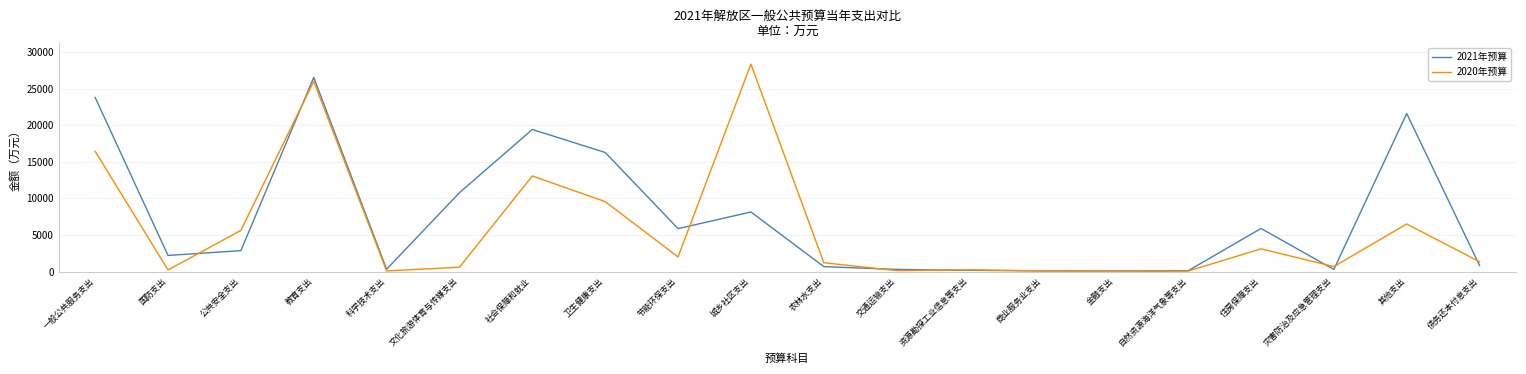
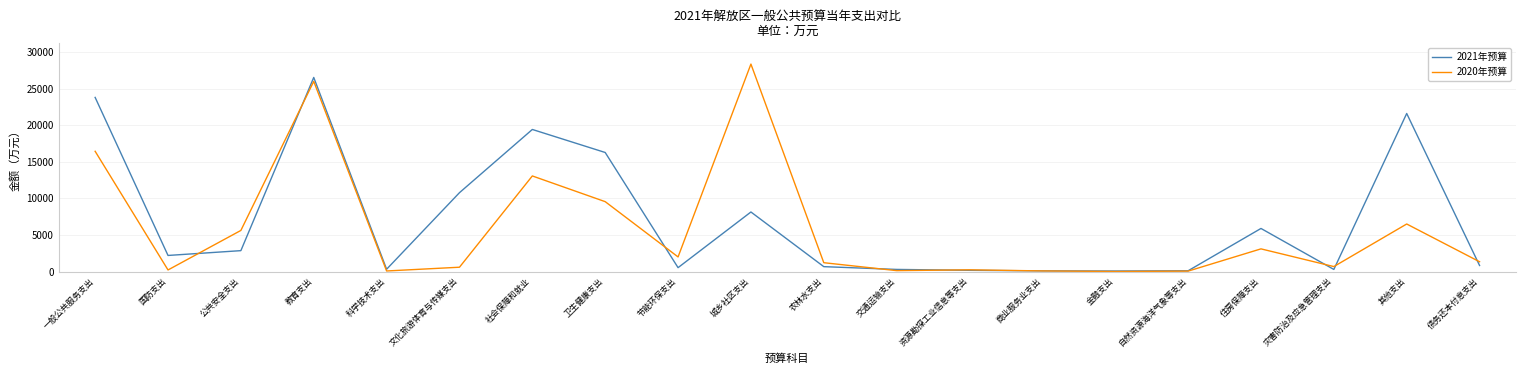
2021年预算, 节能环保支出: 6000 -> 1000
